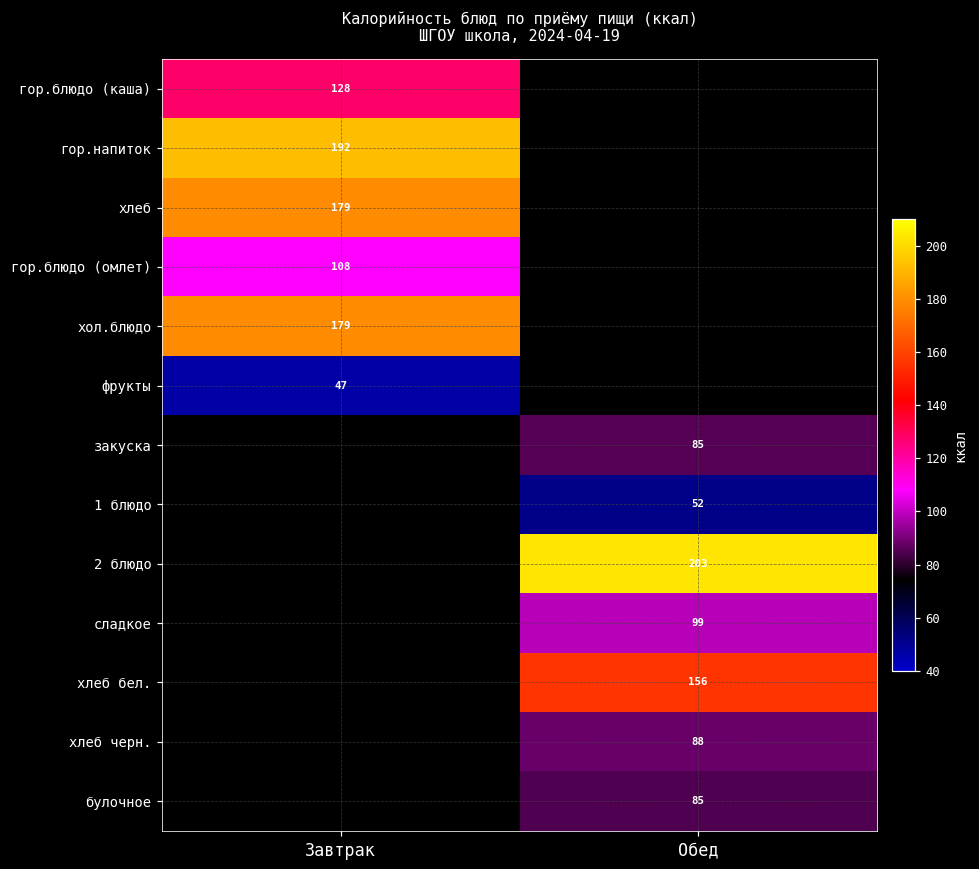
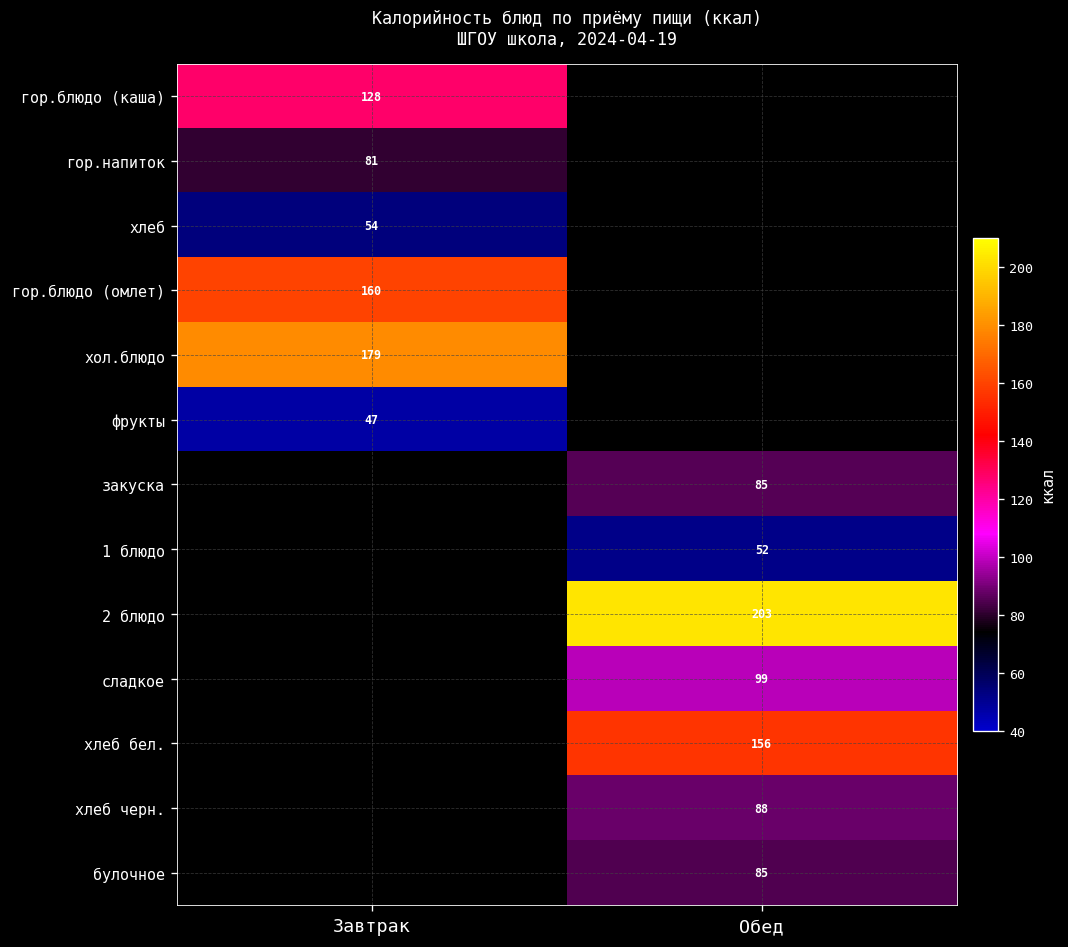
гор.напиток, Завтрак: 192 -> 81
хлеб, Завтрак: 179 -> 54
гор.блюдо (омлет), Завтрак: 108 -> 160
